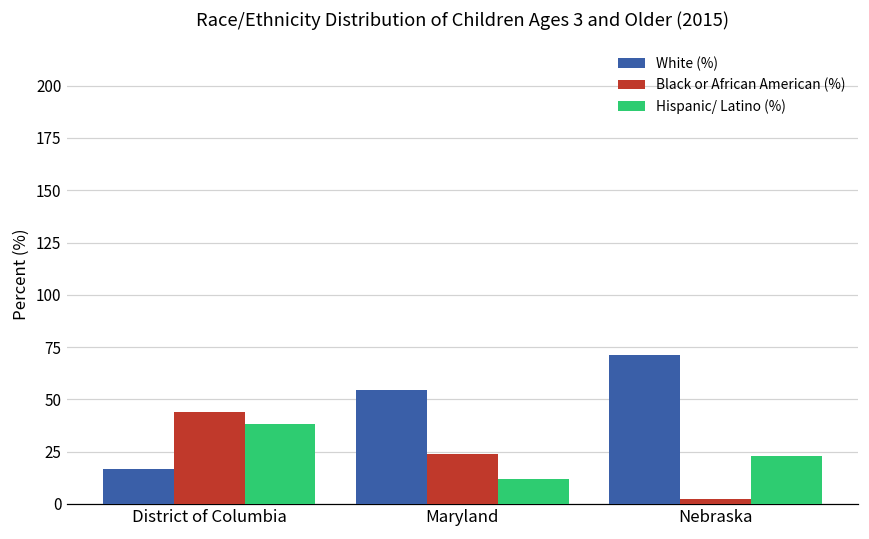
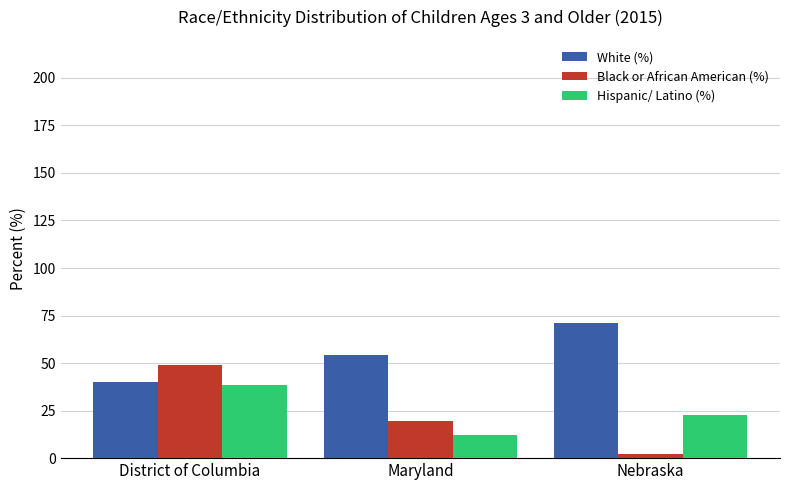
White (%), District of Columbia: 17 -> 40
Black or African American (%), District of Columbia: 44 -> 49
Black or African American (%), Maryland: 24 -> 19
